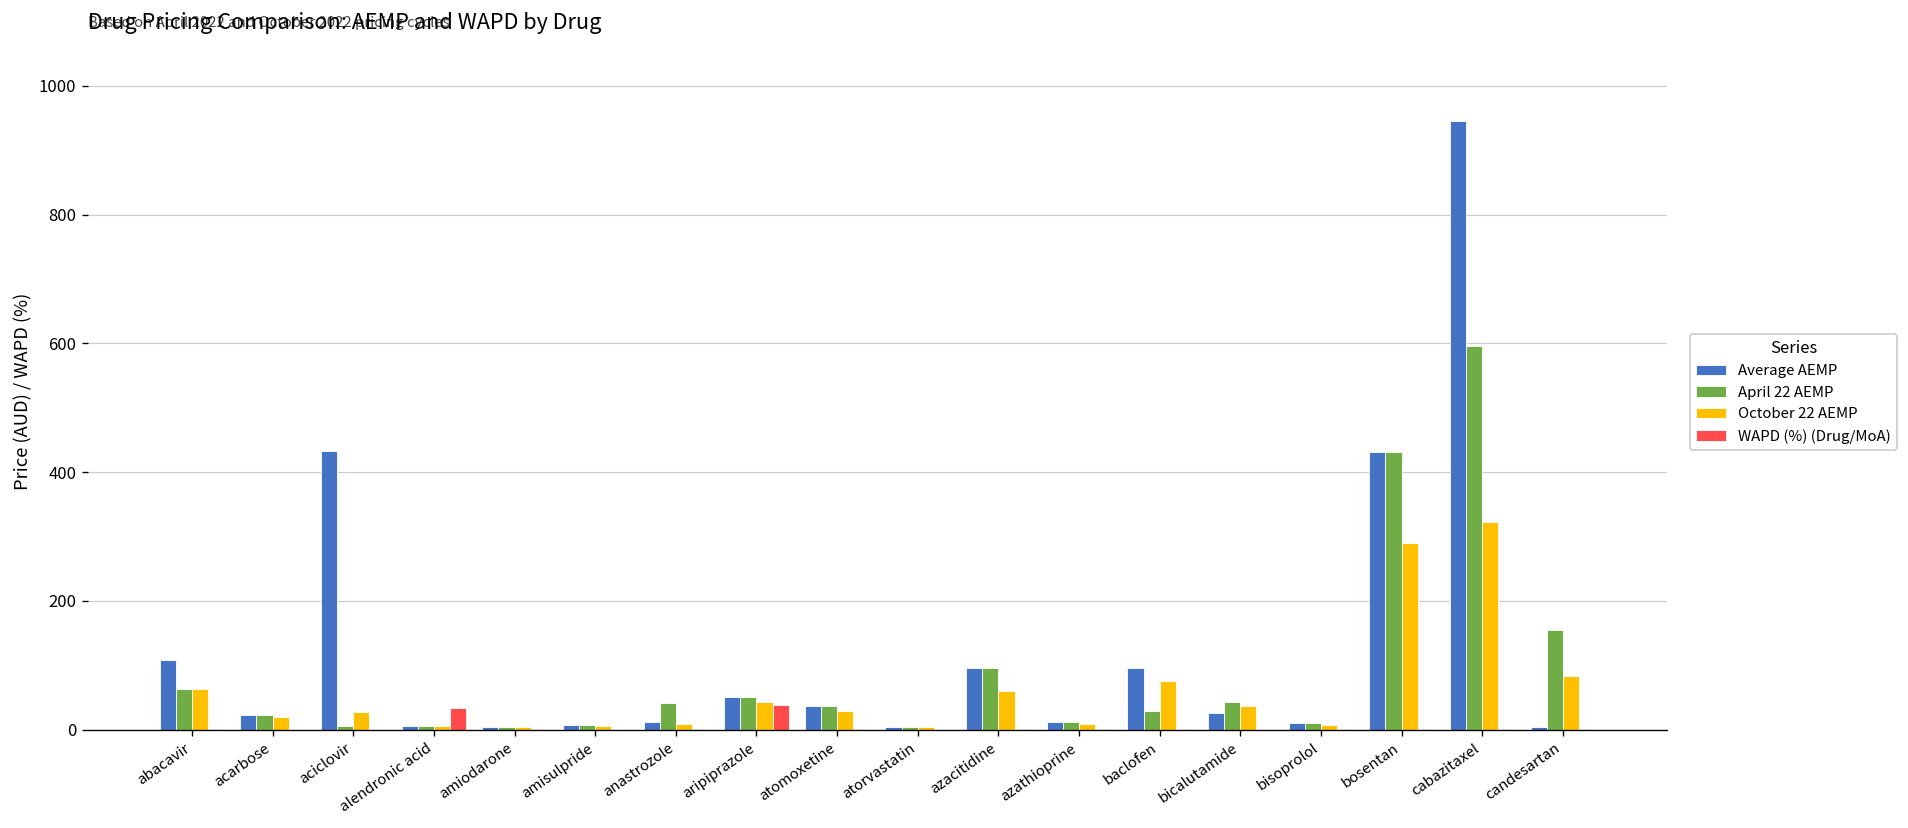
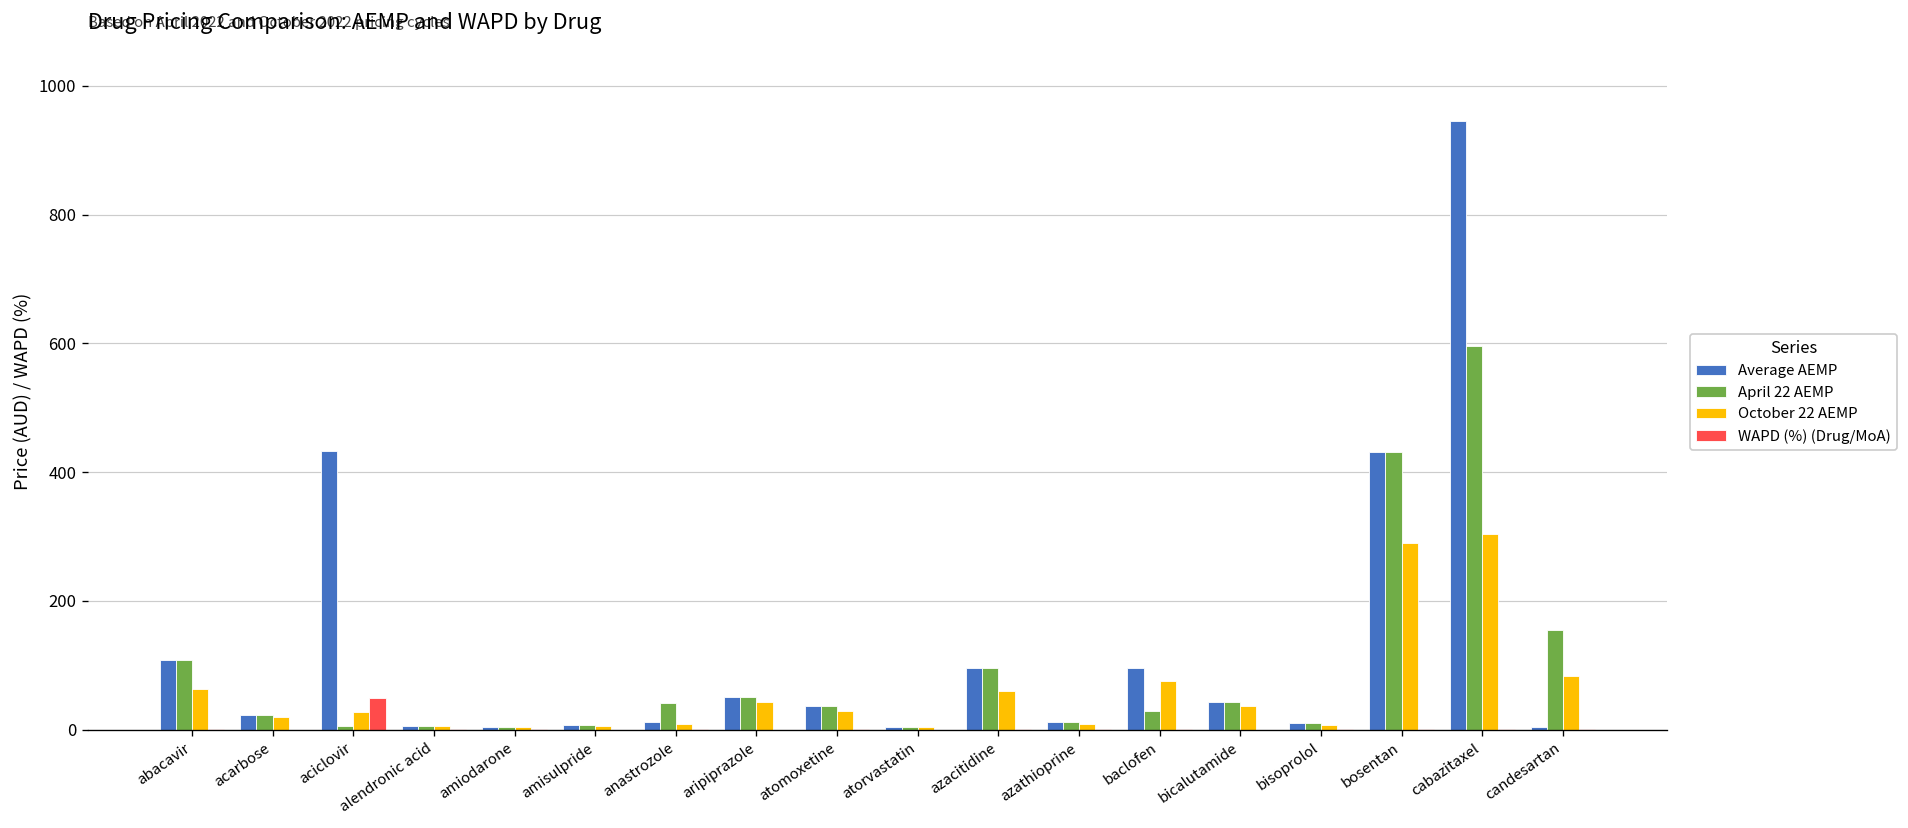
April 22 AEMP, abacavir: 60 -> 110
WAPD (%) (Drug/MoA), aciclovir: 0 -> 50
WAPD (%) (Drug/MoA), alendronic acid: 30 -> 0
WAPD (%) (Drug/MoA), aripiprazole: 40 -> 0
Average AEMP, bicalutamide: 30 -> 40
October 22 AEMP, cabazitaxel: 320 -> 300
